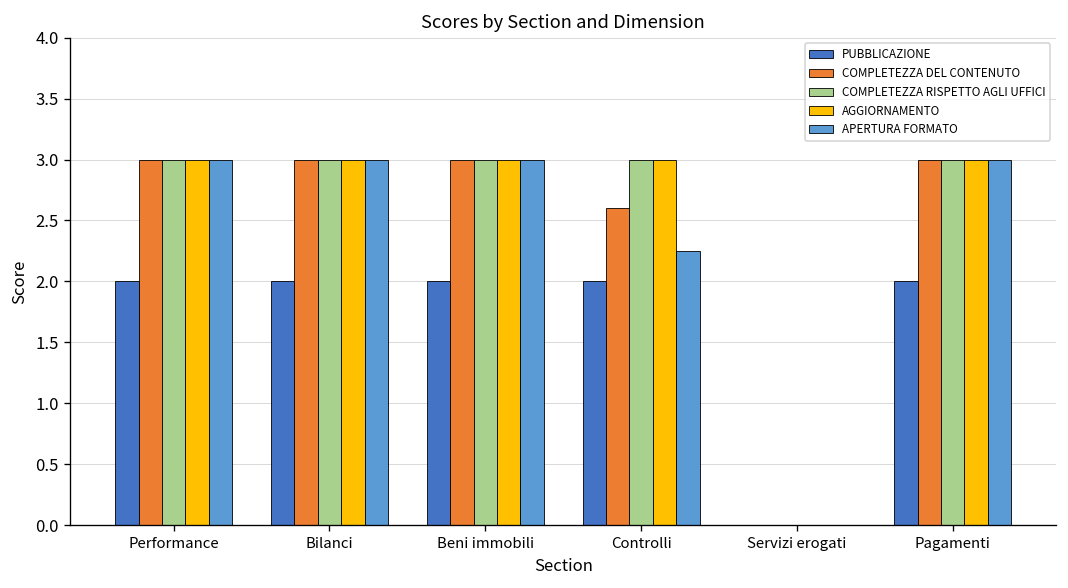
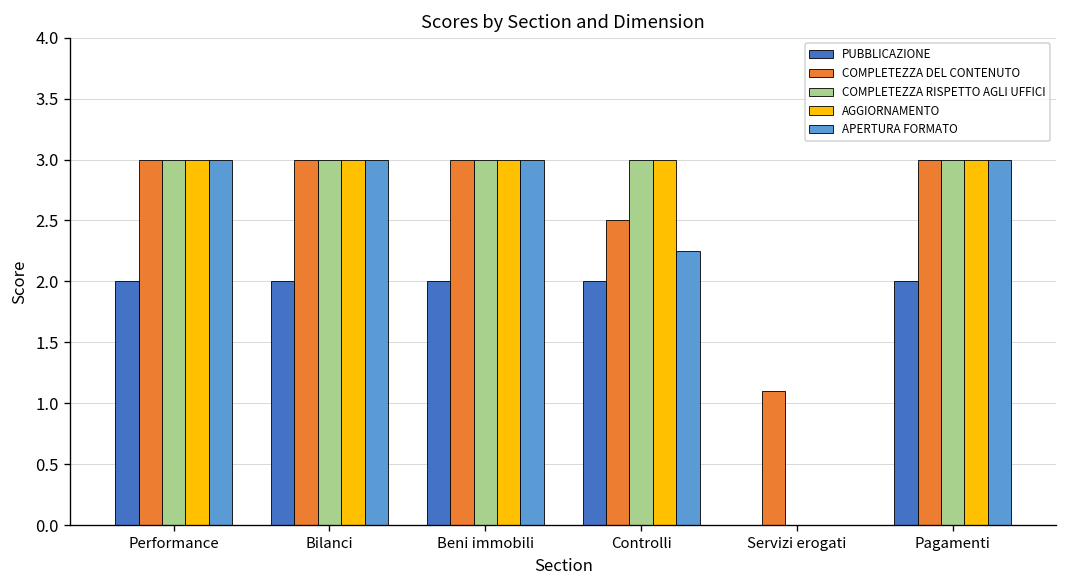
COMPLETEZZA DEL CONTENUTO, Controlli: 2.6 -> 2.5
COMPLETEZZA DEL CONTENUTO, Servizi erogati: 0.0 -> 1.1
